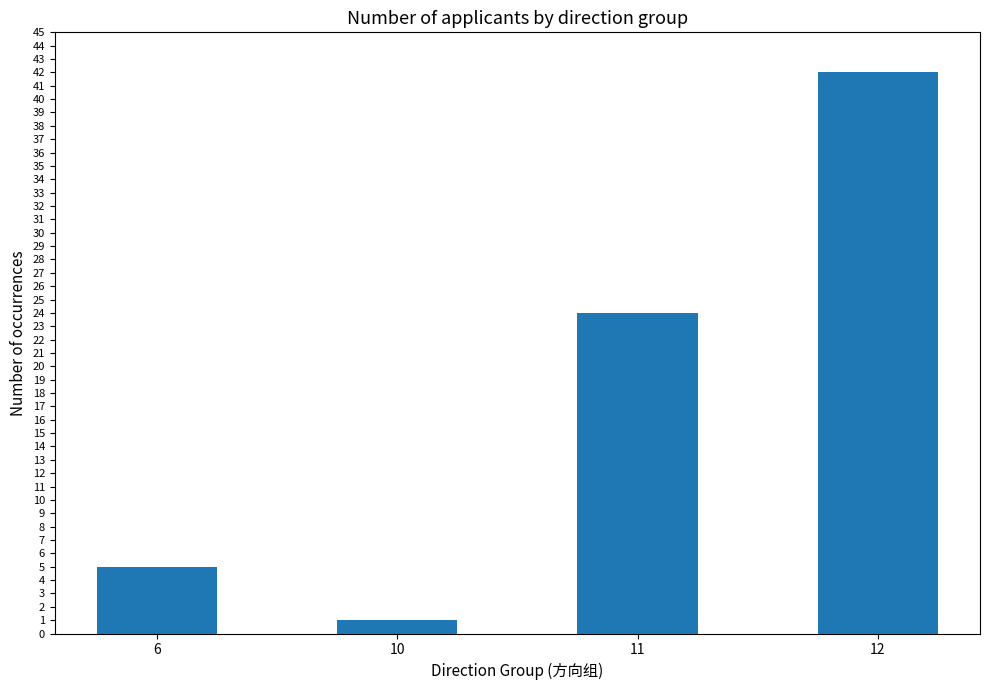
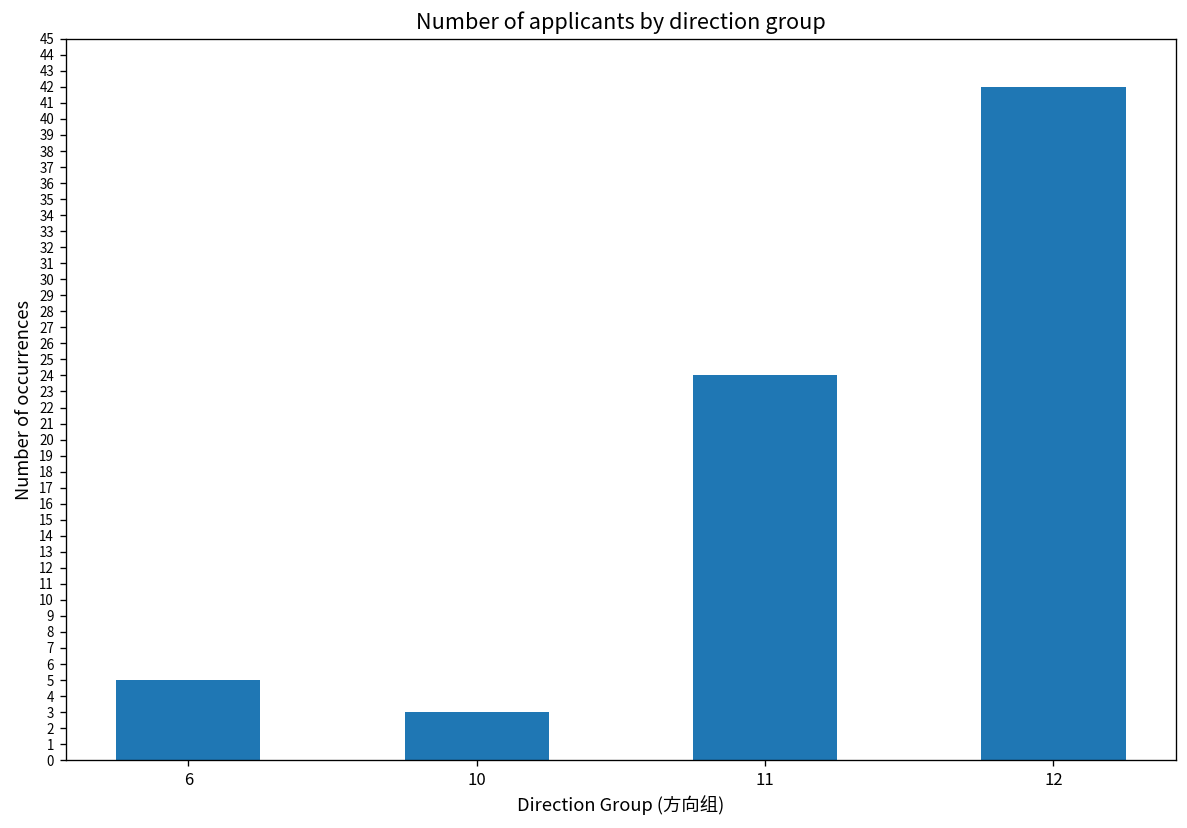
10: 1 -> 3
